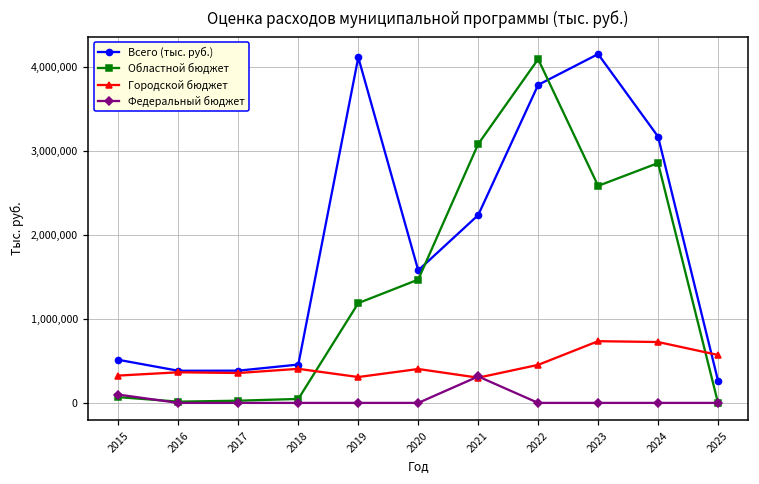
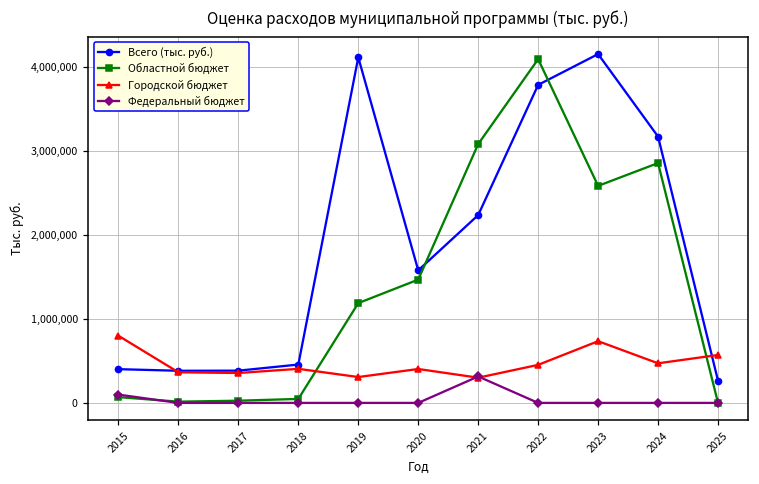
Всего (тыс. руб.), 2015: 500,000 -> 400,000
Городской бюджет, 2015: 300,000 -> 800,000
Городской бюджет, 2024: 700,000 -> 500,000
